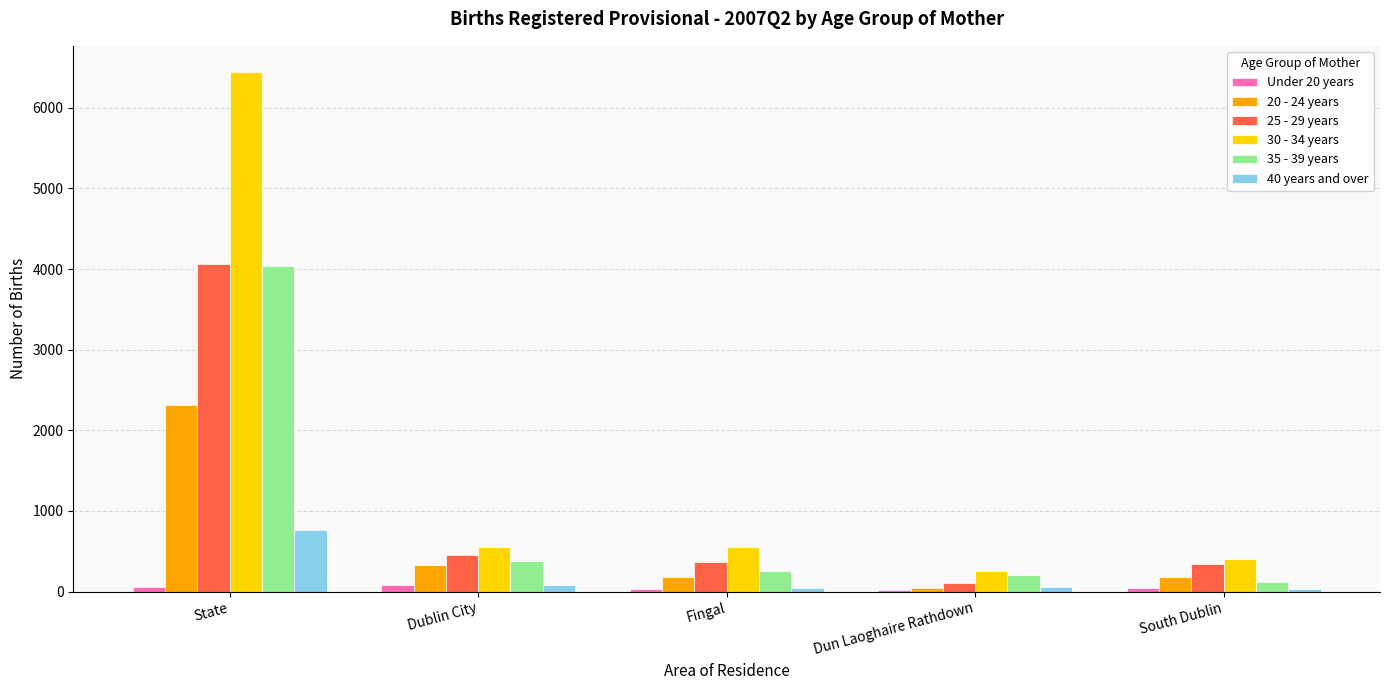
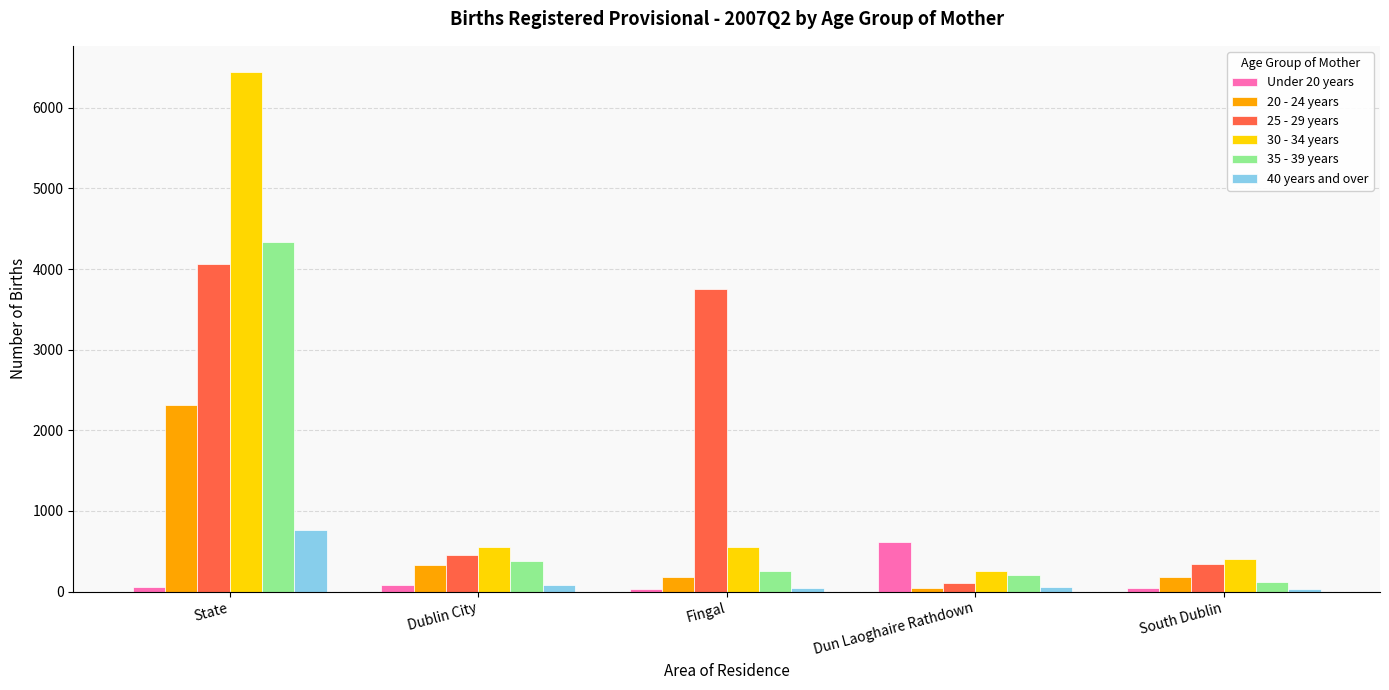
35 - 39 years, State: 4000 -> 4300
25 - 29 years, Fingal: 400 -> 3800
Under 20 years, Dun Laoghaire Rathdown: 0 -> 600
